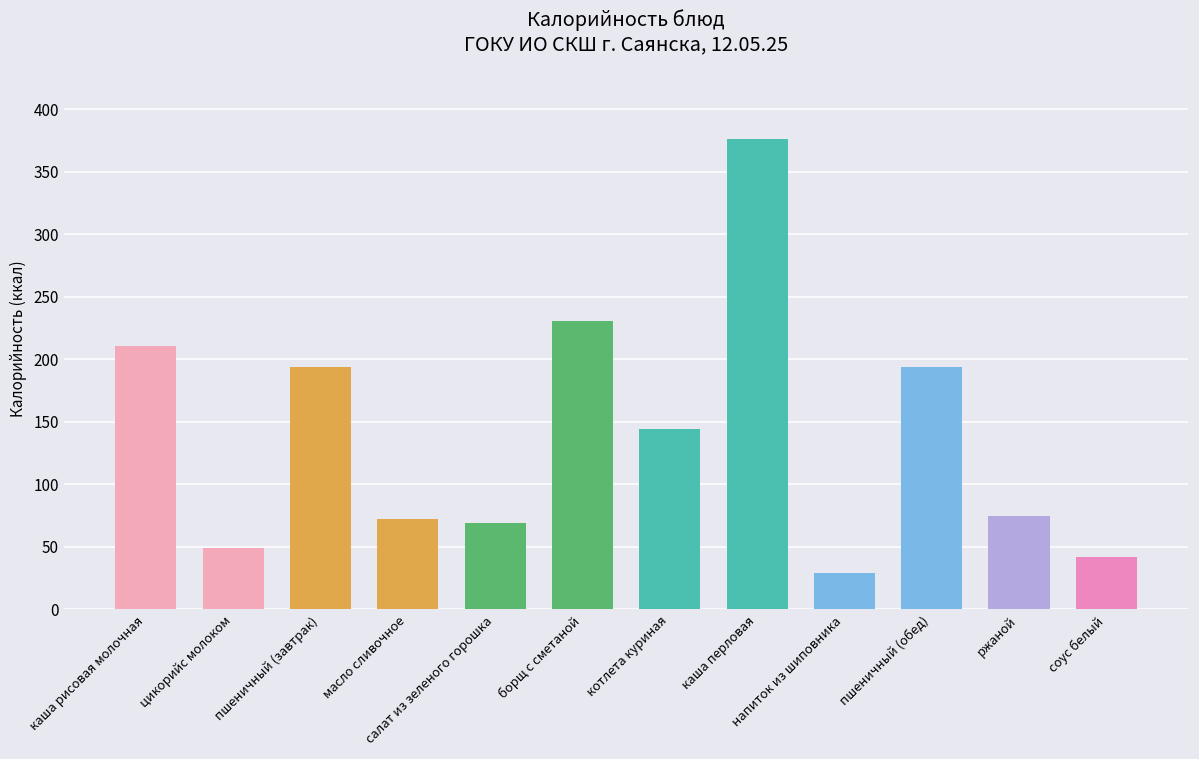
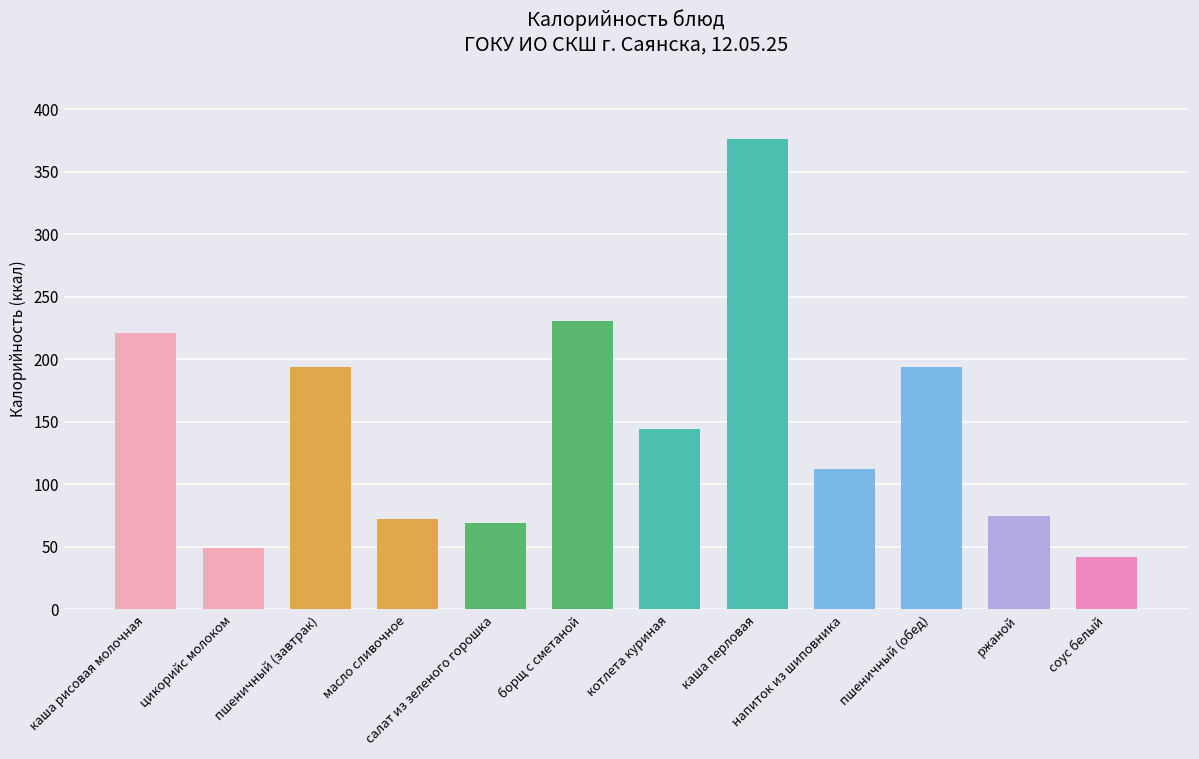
каша рисовая молочная: 211 -> 221
напиток из шиповника: 29 -> 112
